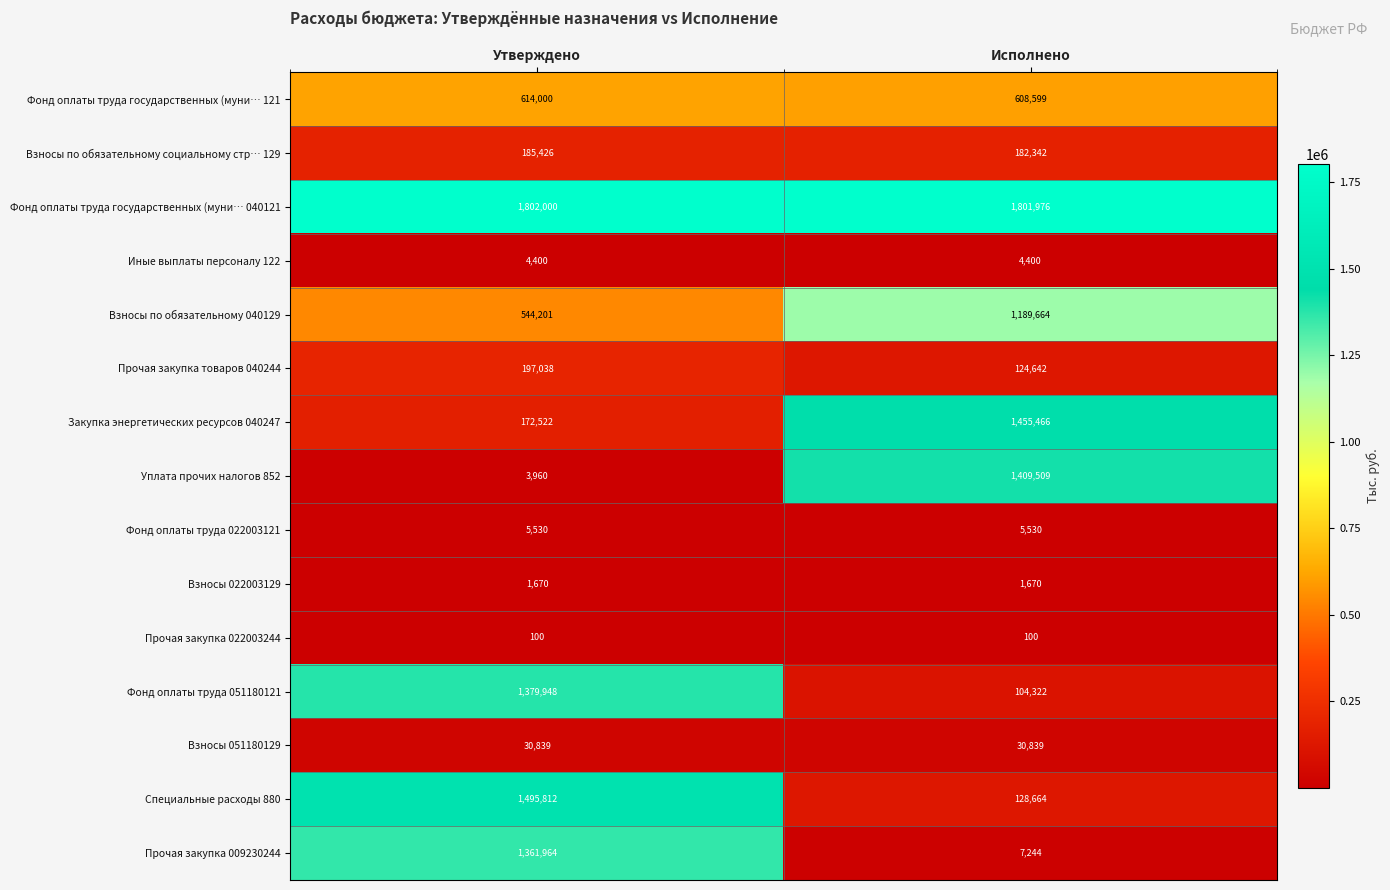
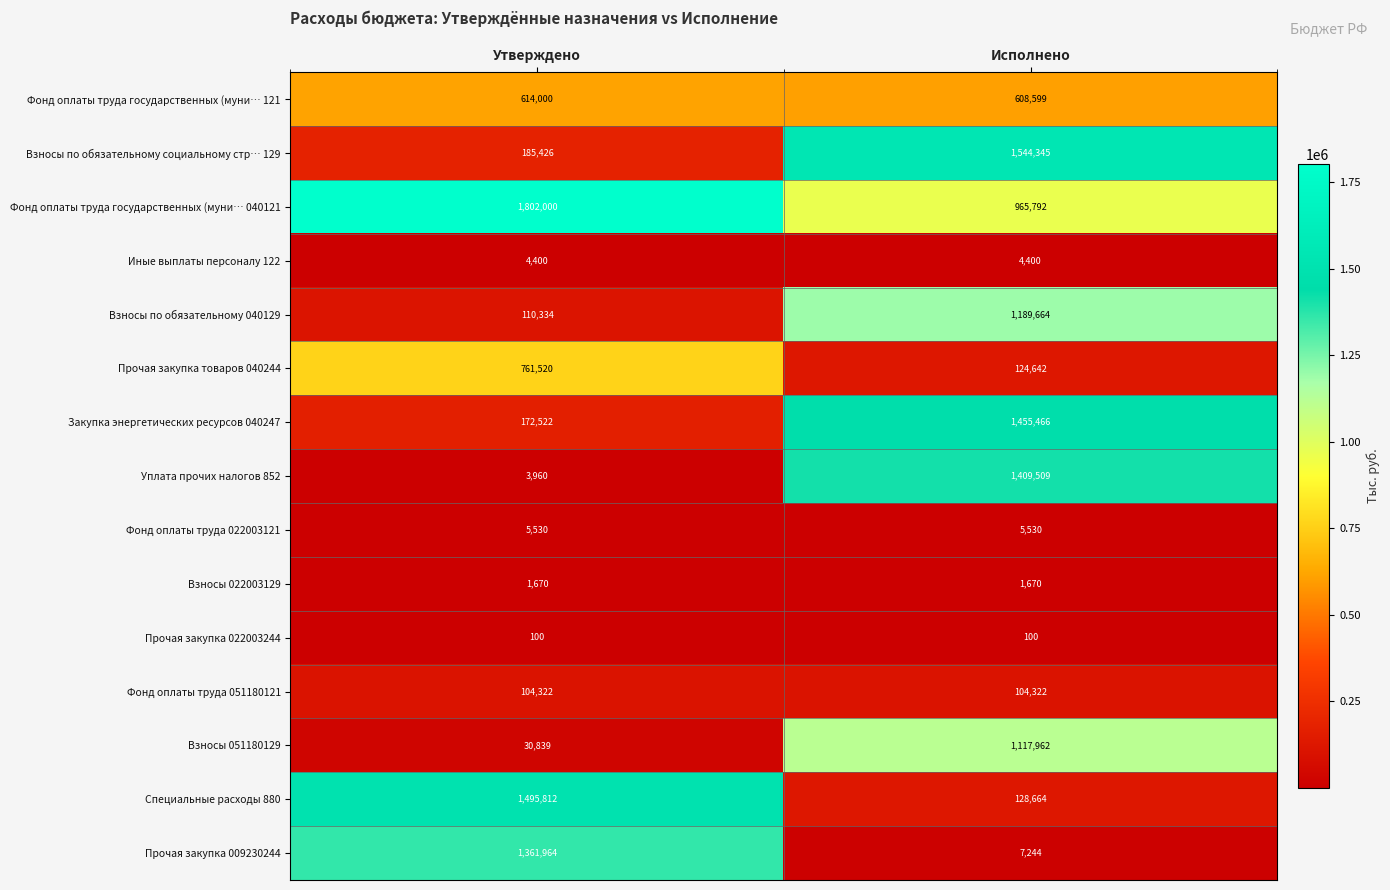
Взносы по обязательному социальному стр… 129, Исполнено: 182,342 -> 1,544,345
Фонд оплаты труда государственных (муни… 040121, Исполнено: 1,801,976 -> 965,792
Взносы по обязательному 040129, Утверждено: 544,201 -> 110,334
Прочая закупка товаров 040244, Утверждено: 197,038 -> 761,520
Фонд оплаты труда 051180121, Утверждено: 1,379,948 -> 104,322
Взносы 051180129, Исполнено: 30,839 -> 1,117,962
